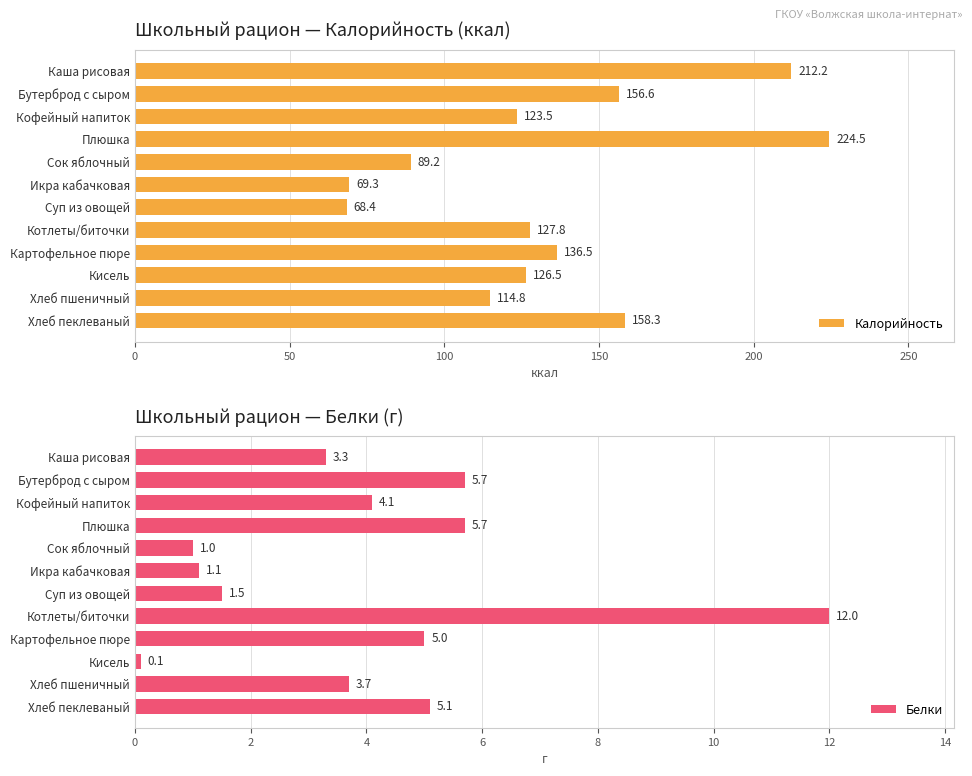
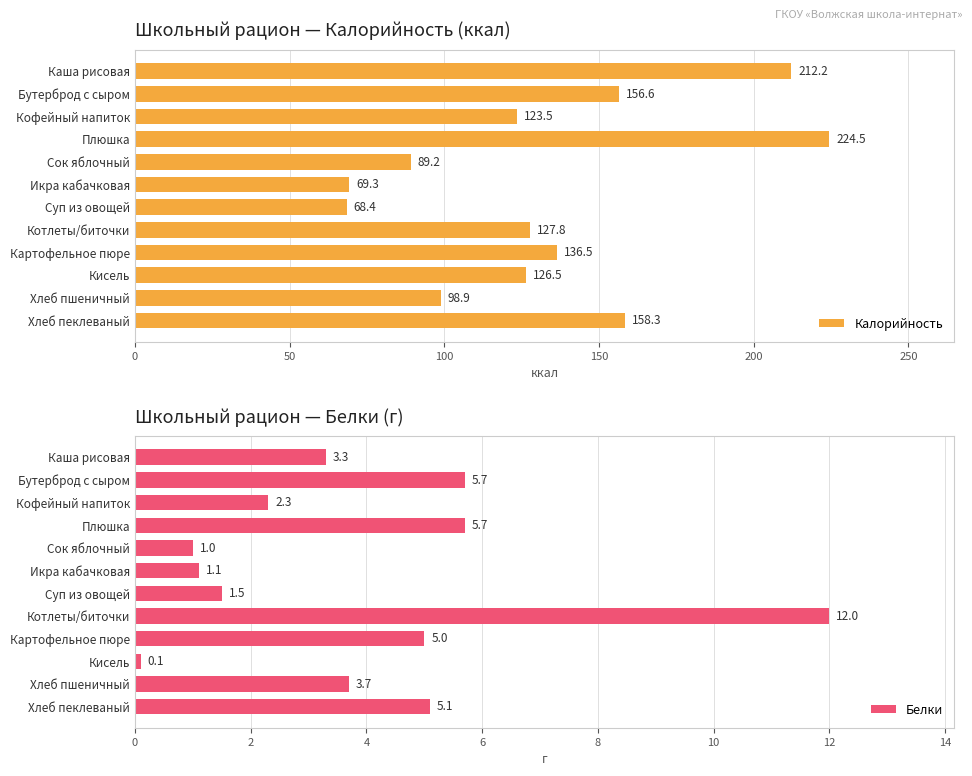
Школьный рацион — Калорийность (ккал), Хлеб пшеничный: 114.8 -> 98.9
Школьный рацион — Белки (г), Кофейный напиток: 4.1 -> 2.3
